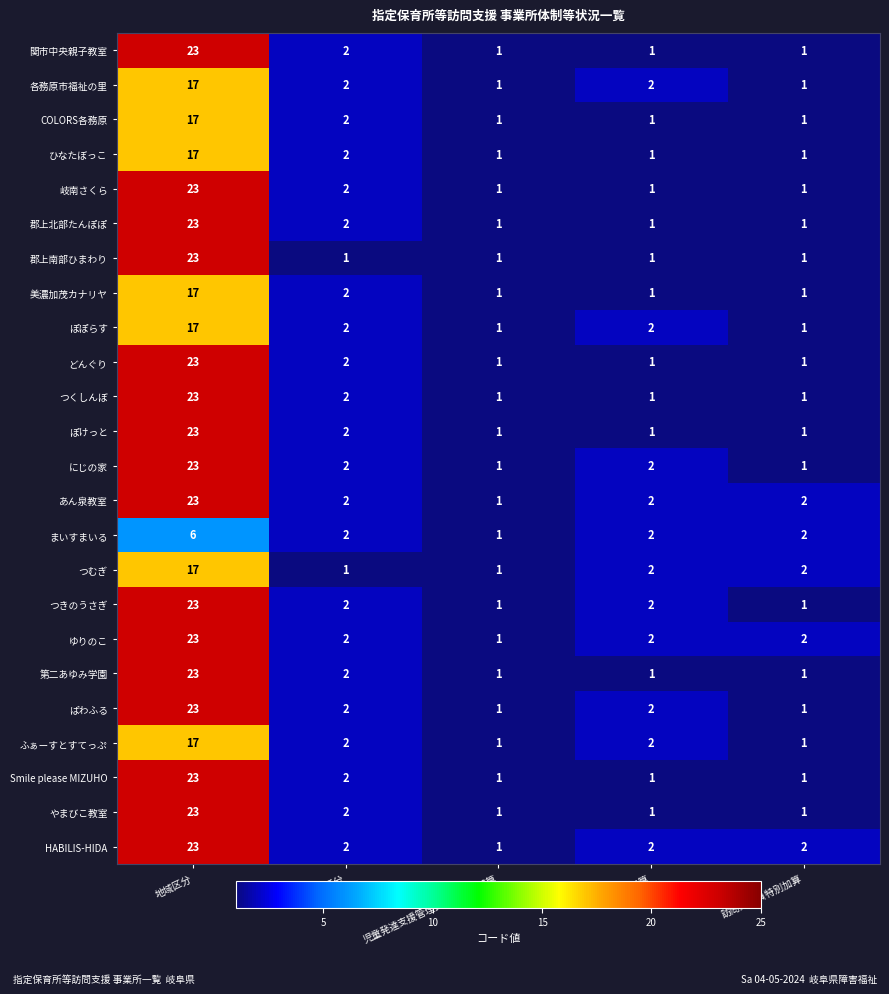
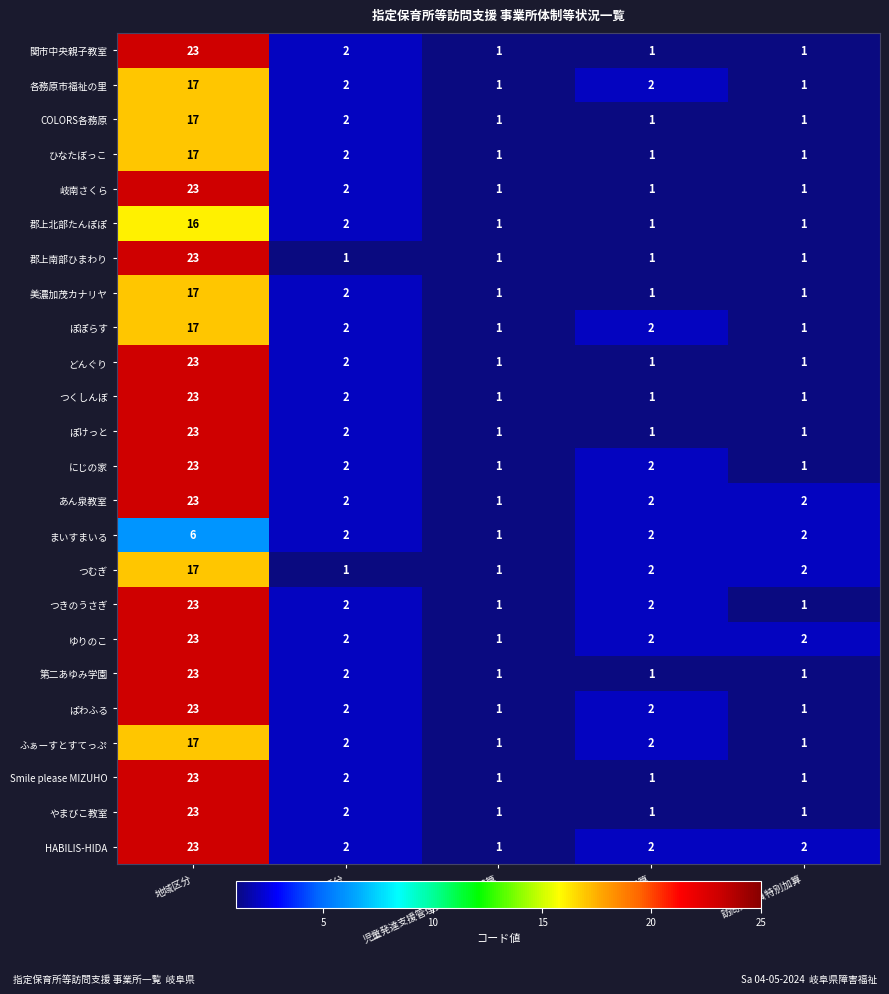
郡上北部たんぽぽ, 地域区分: 23 -> 16
